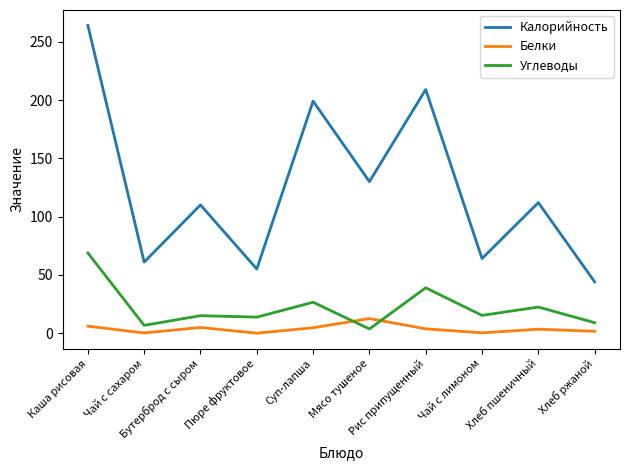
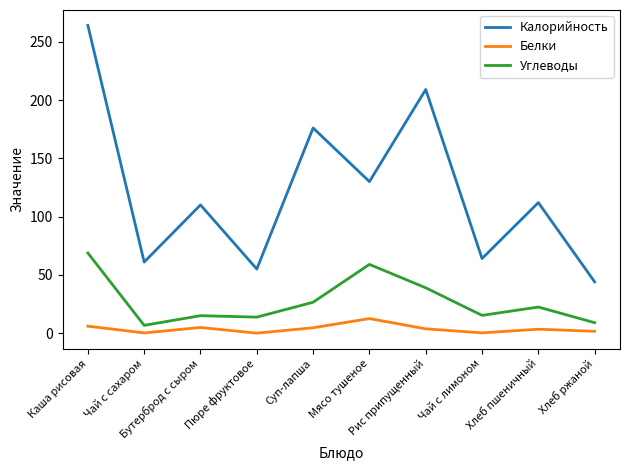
Калорийность, Суп-лапша: 199 -> 176
Углеводы, Мясо тушеное: 4 -> 59
